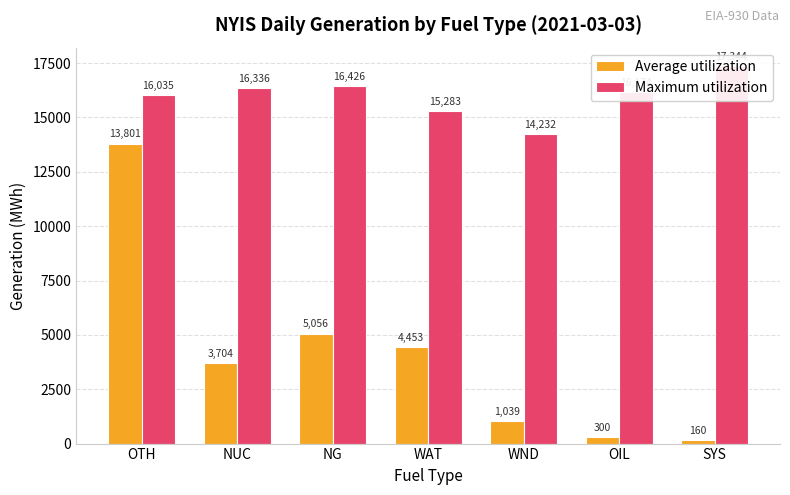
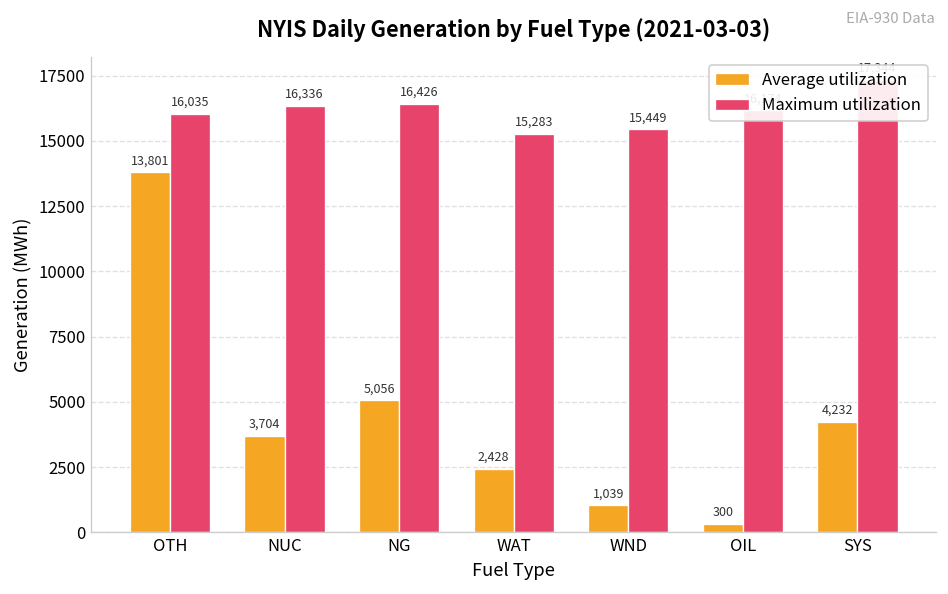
Average utilization, WAT: 4,453 -> 2,428
Maximum utilization, WND: 14,232 -> 15,449
Average utilization, SYS: 160 -> 4,232
